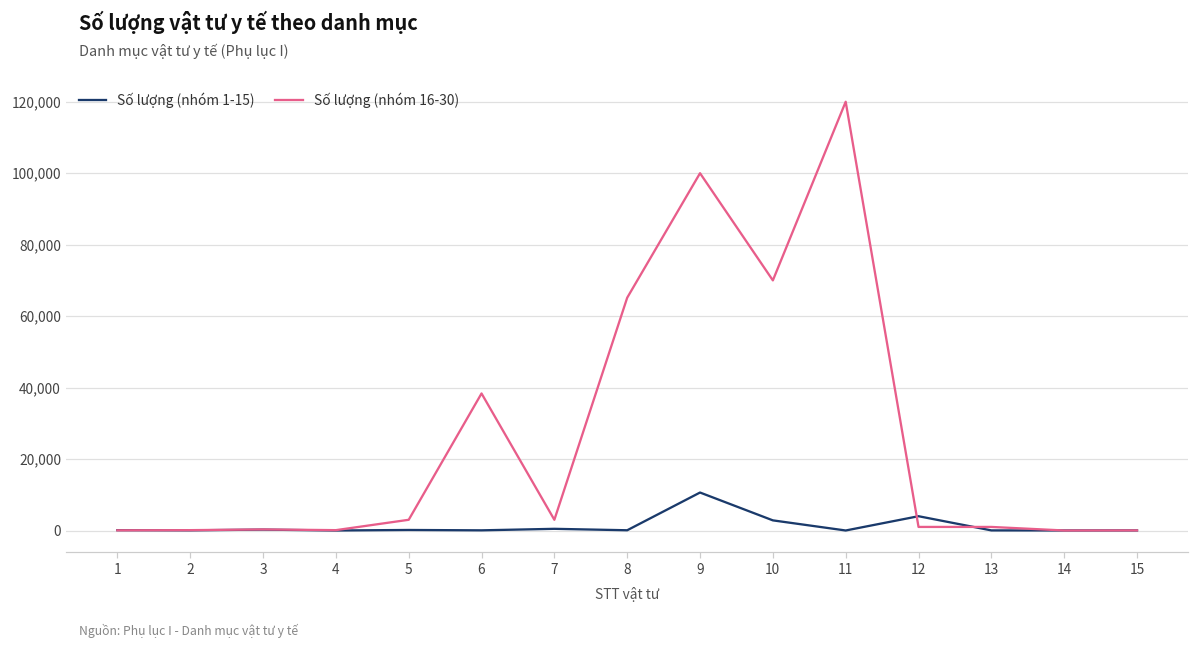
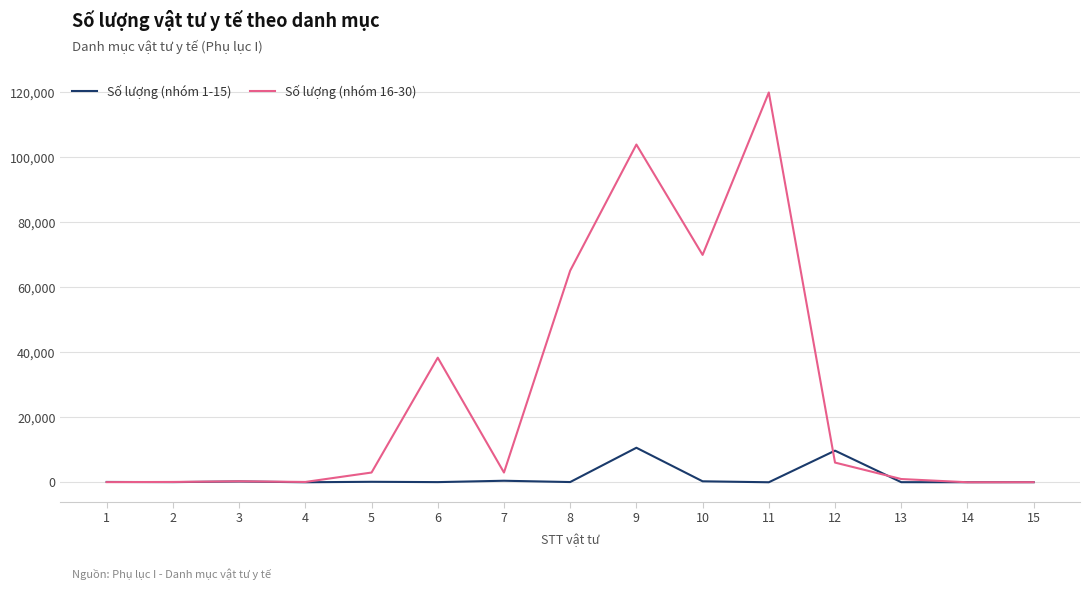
Số lượng (nhóm 16-30), 9: 100,000 -> 104,000
Số lượng (nhóm 1-15), 10: 3,000 -> 0
Số lượng (nhóm 1-15), 12: 4,000 -> 10,000
Số lượng (nhóm 16-30), 12: 1,000 -> 6,000
